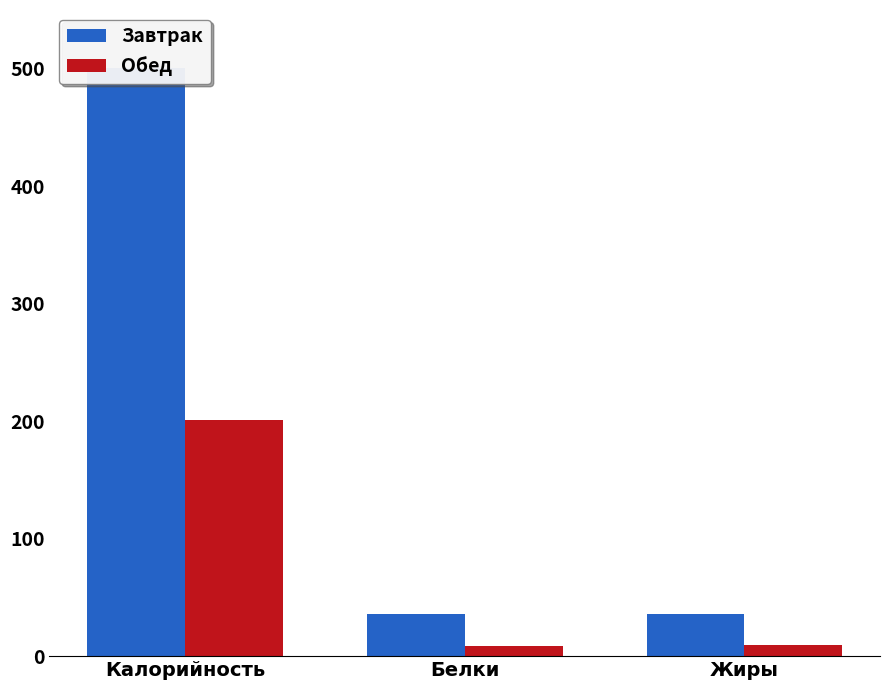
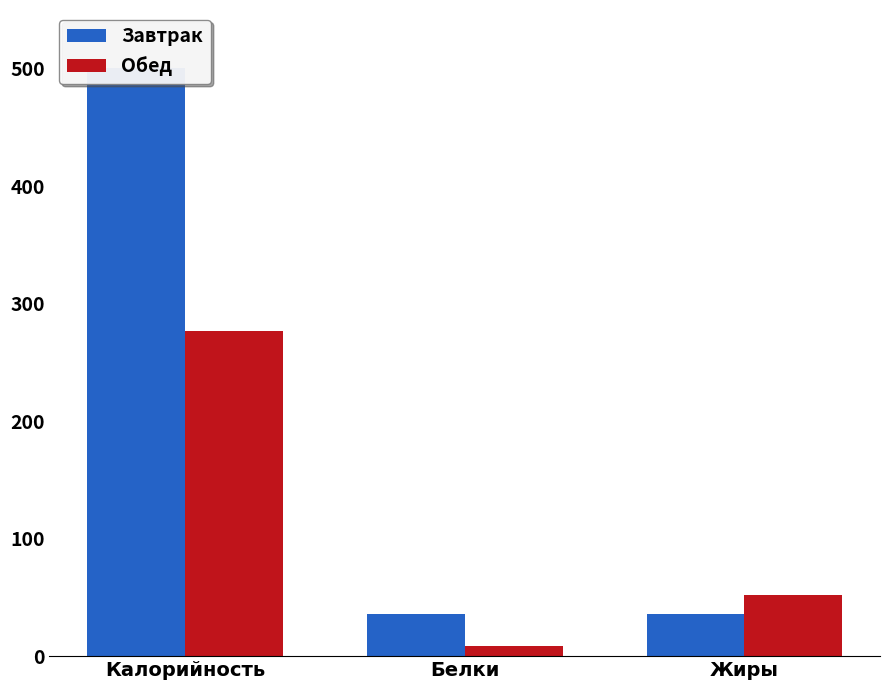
Обед, Калорийность: 201 -> 277
Обед, Жиры: 10 -> 52
